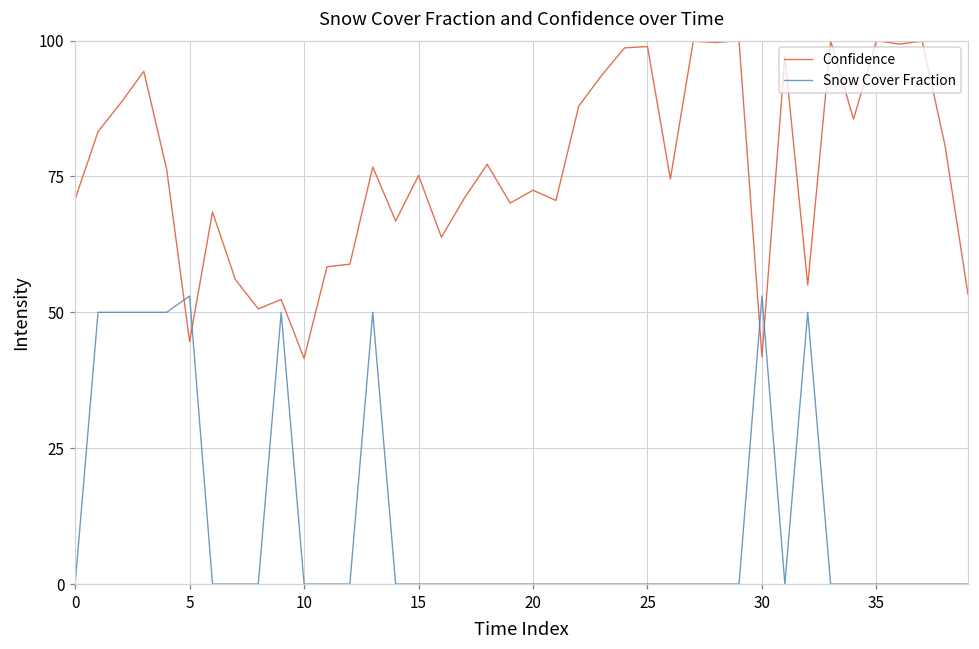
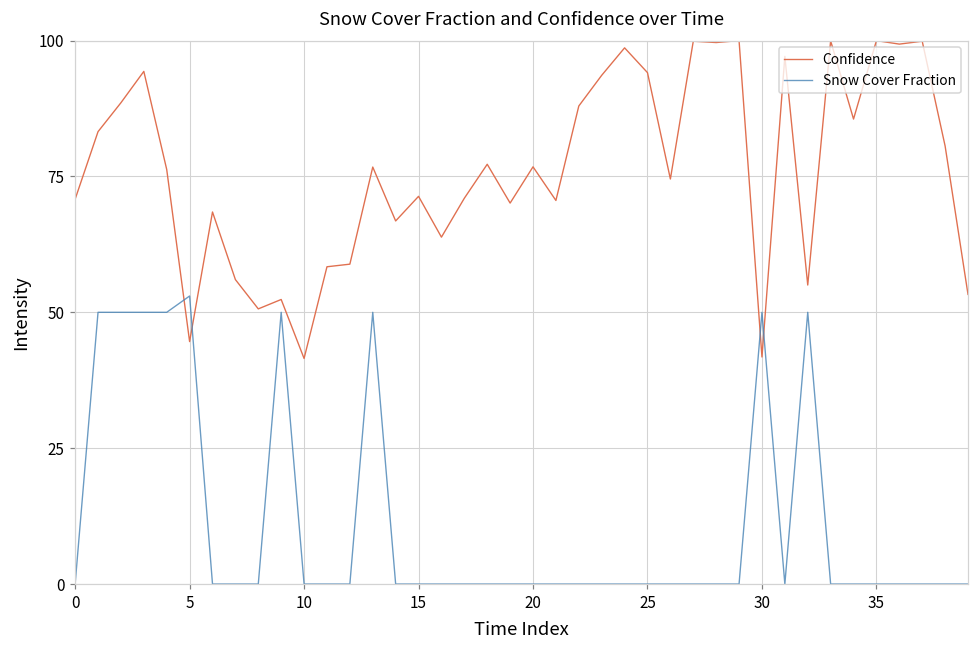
Confidence, 15: 75 -> 71
Confidence, 20: 72 -> 77
Confidence, 25: 99 -> 94
Snow Cover Fraction, 30: 53 -> 50
